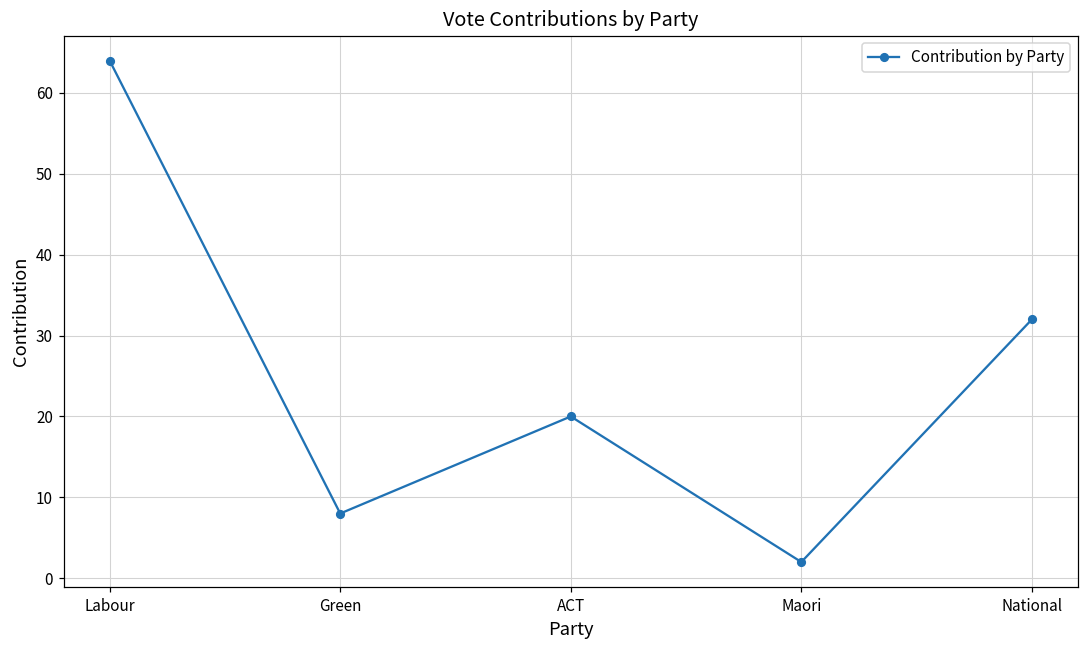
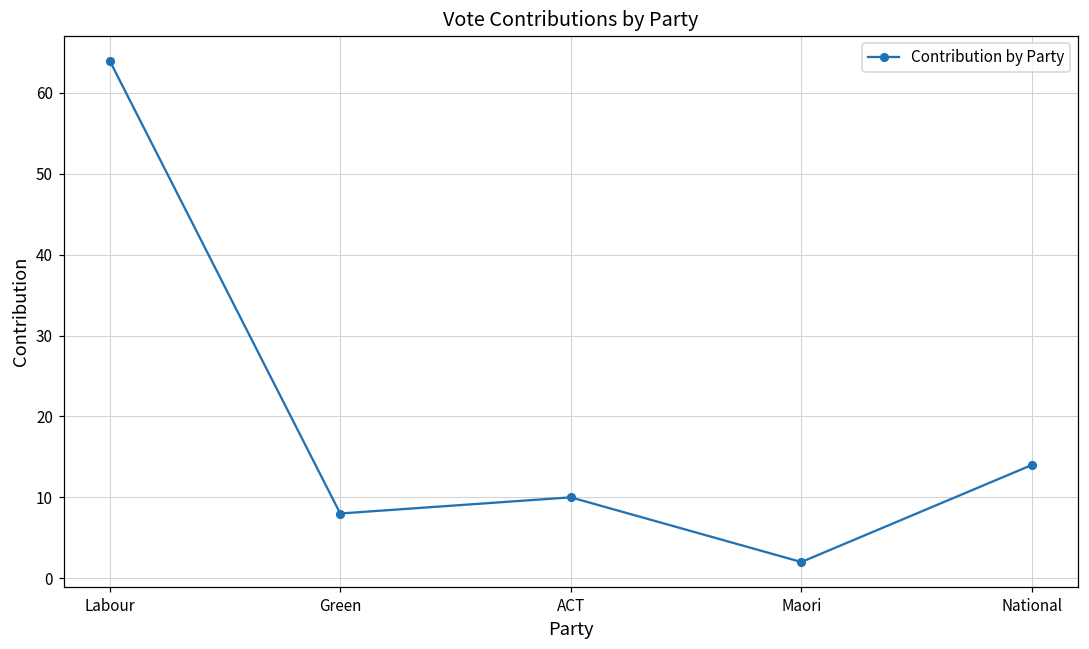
ACT: 20 -> 10
National: 32 -> 14
